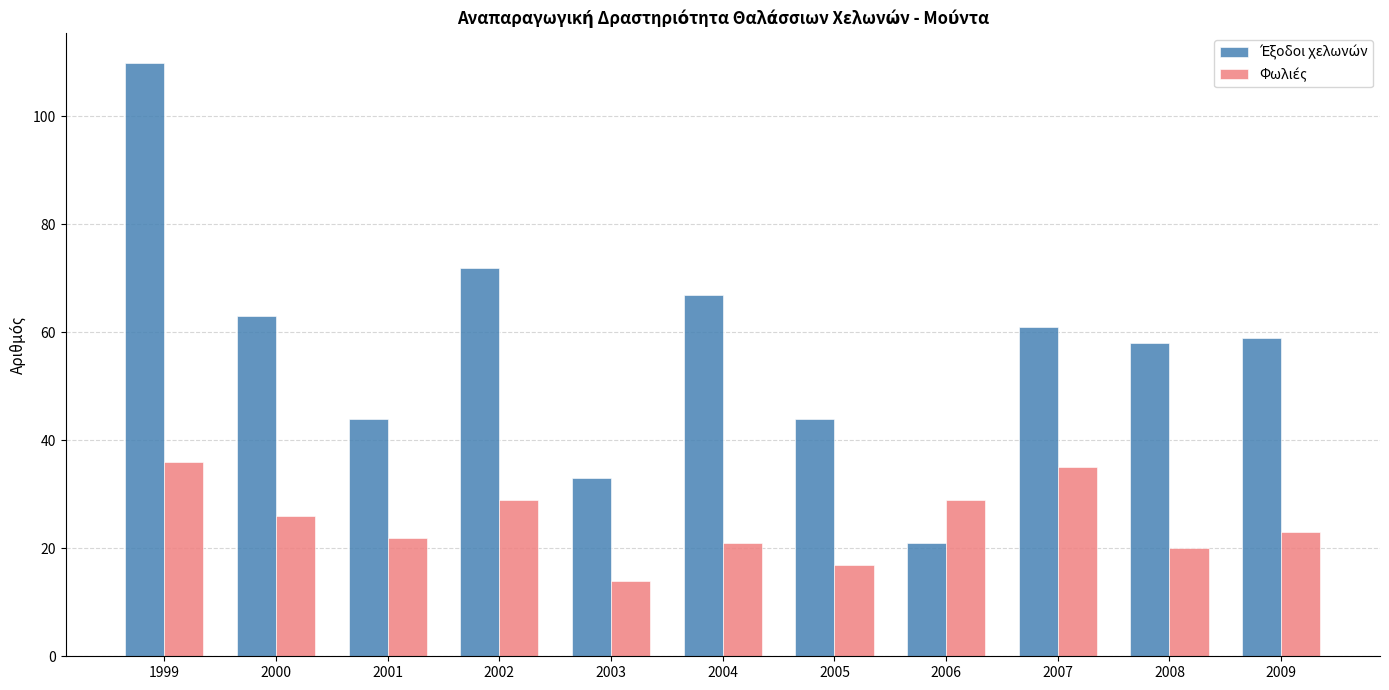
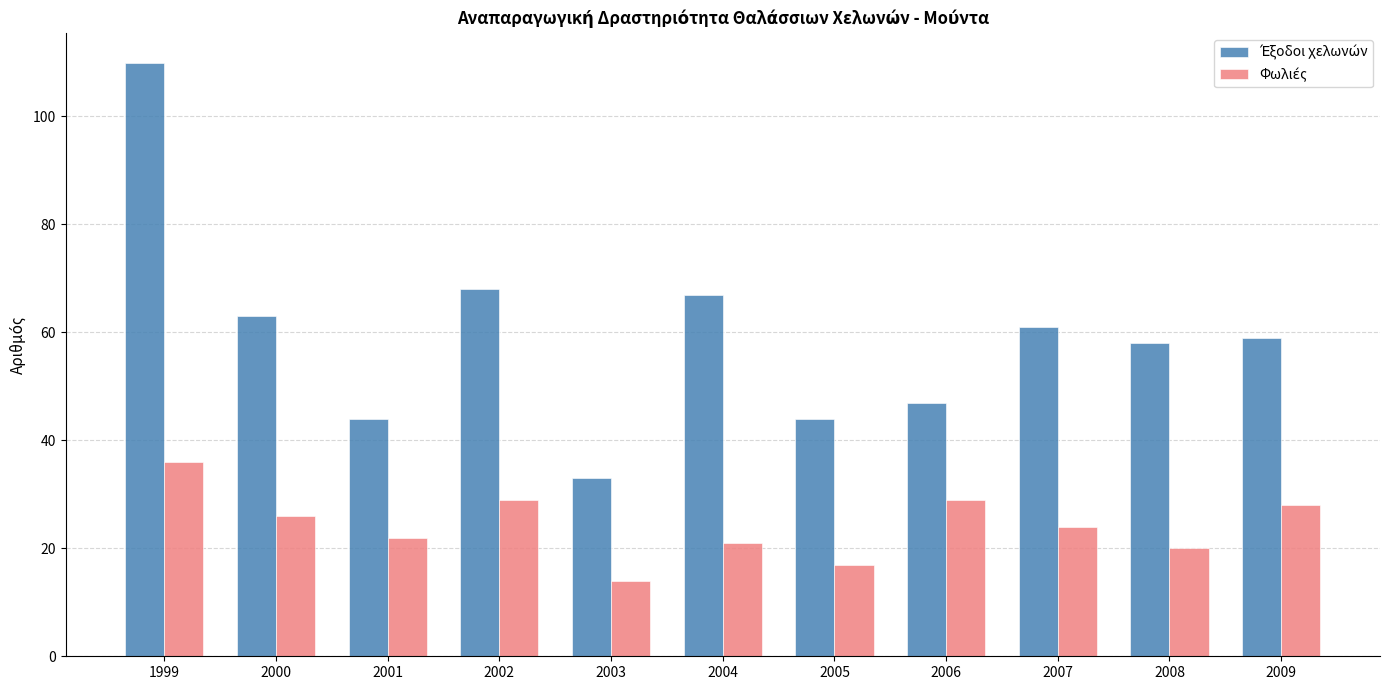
Έξοδοι χελωνών, 2002: 72 -> 68
Έξοδοι χελωνών, 2006: 21 -> 47
Φωλιές, 2007: 35 -> 24
Φωλιές, 2009: 23 -> 28
